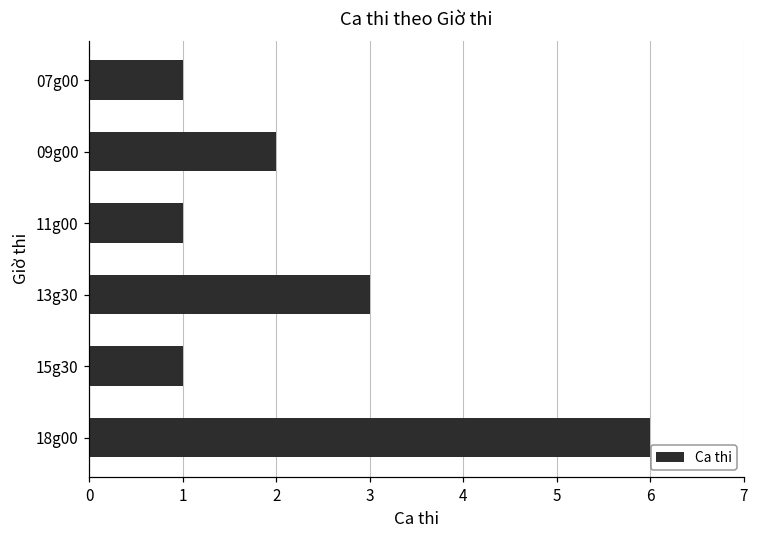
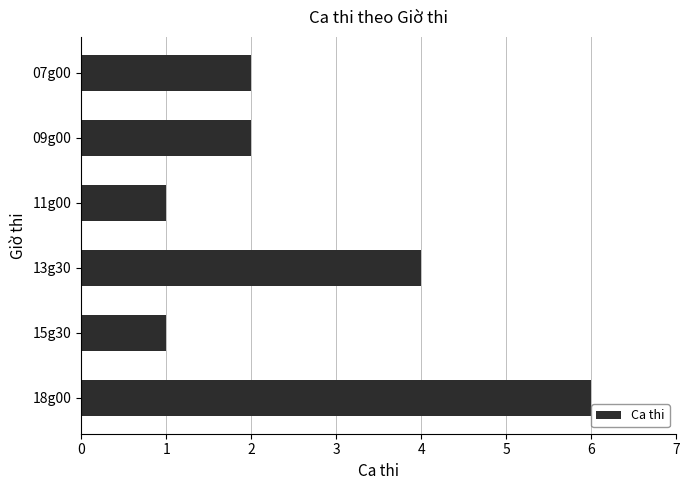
07g00: 1 -> 2
13g30: 3 -> 4
